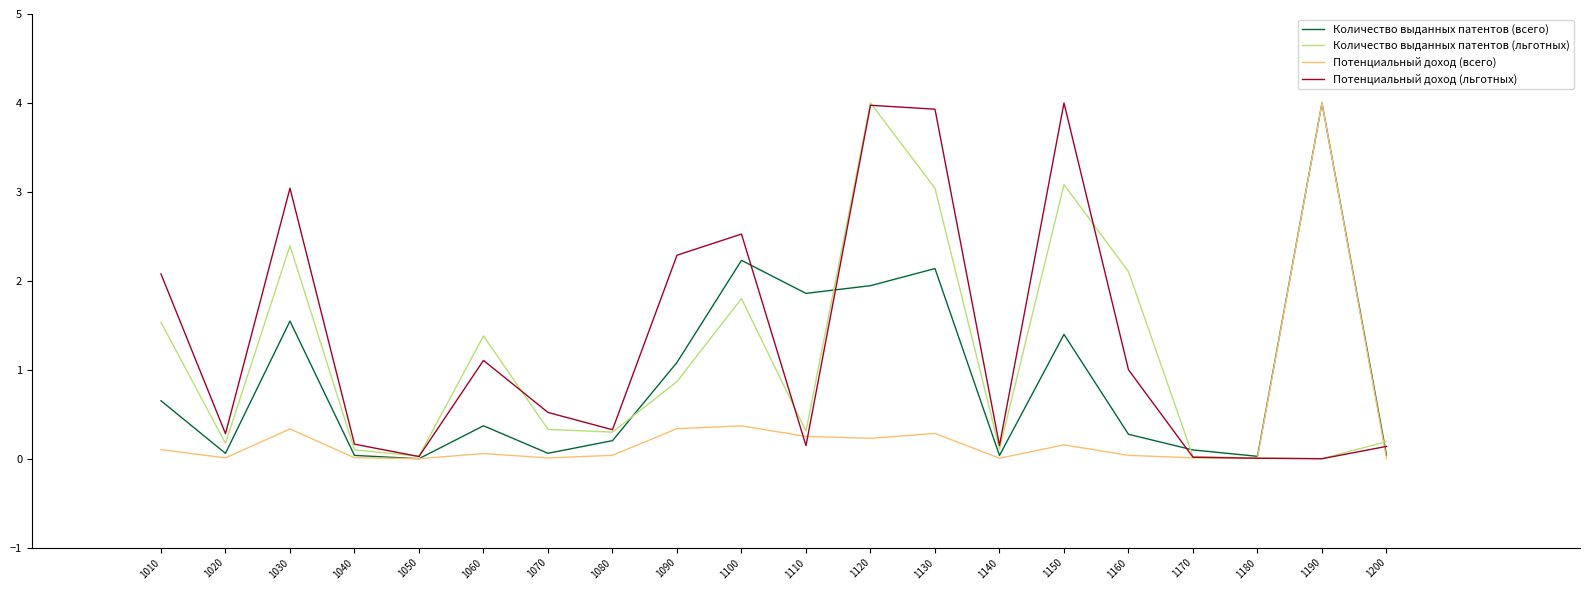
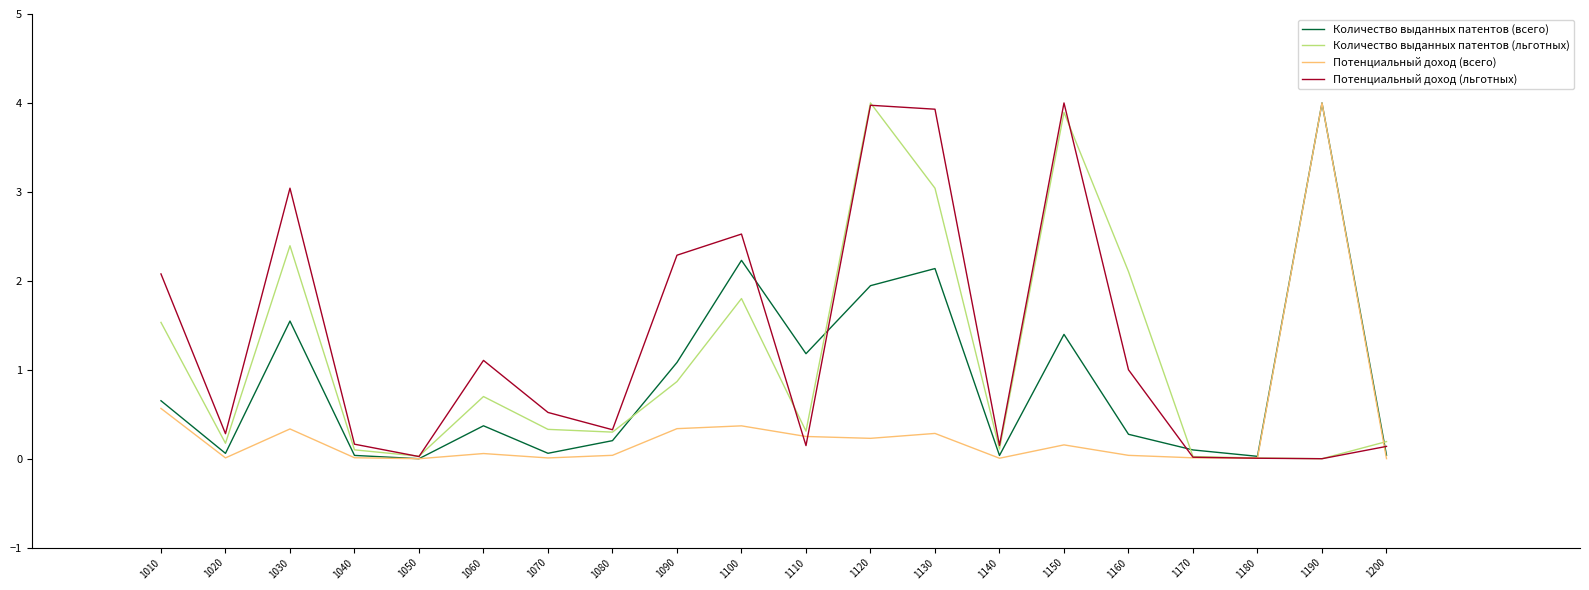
Потенциальный доход (всего), 1010: 0.1 -> 0.6
Количество выданных патентов (льготных), 1060: 1.4 -> 0.7
Количество выданных патентов (всего), 1110: 1.9 -> 1.2
Количество выданных патентов (льготных), 1150: 3.1 -> 3.9
